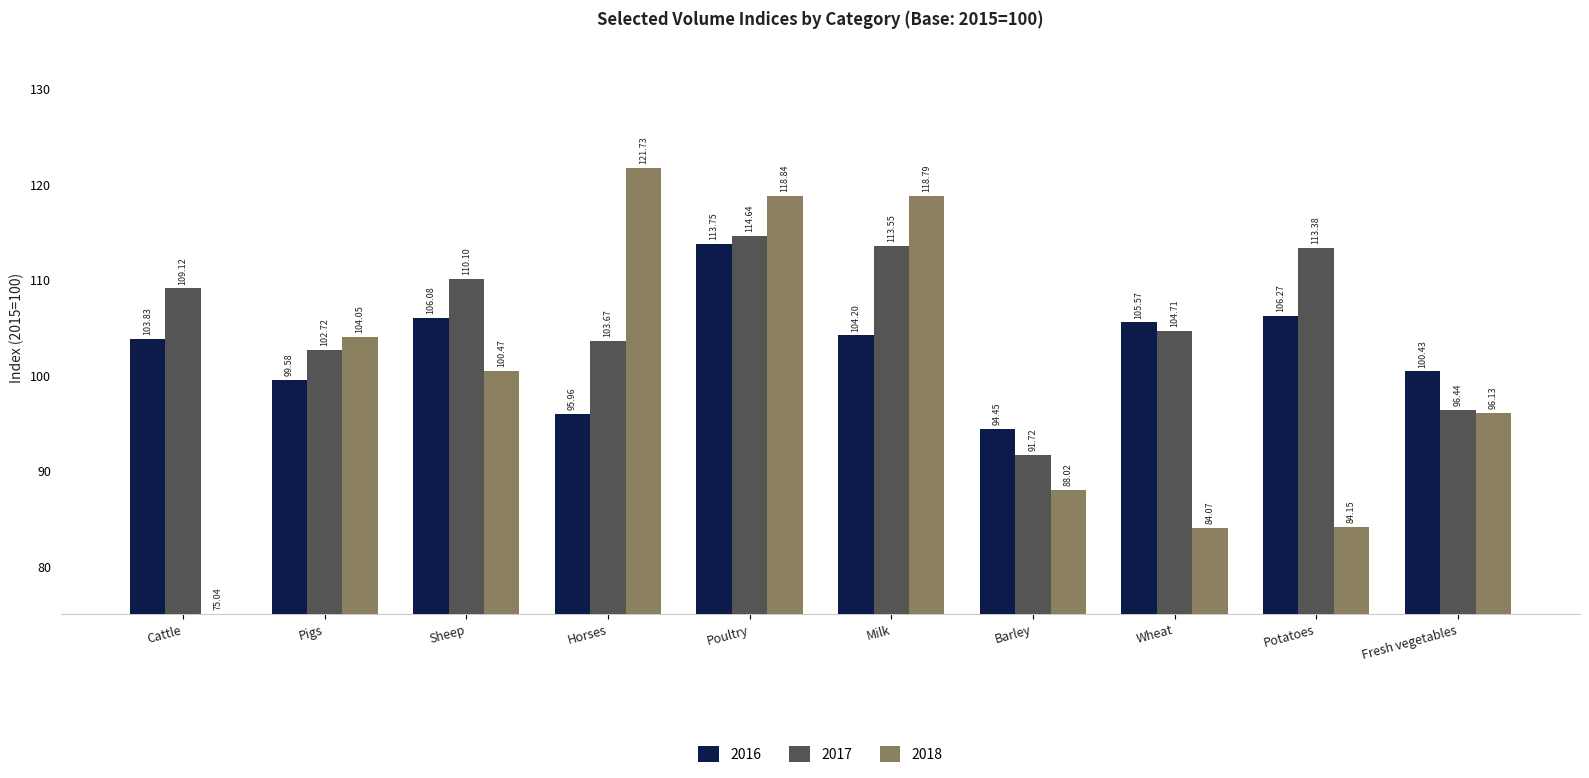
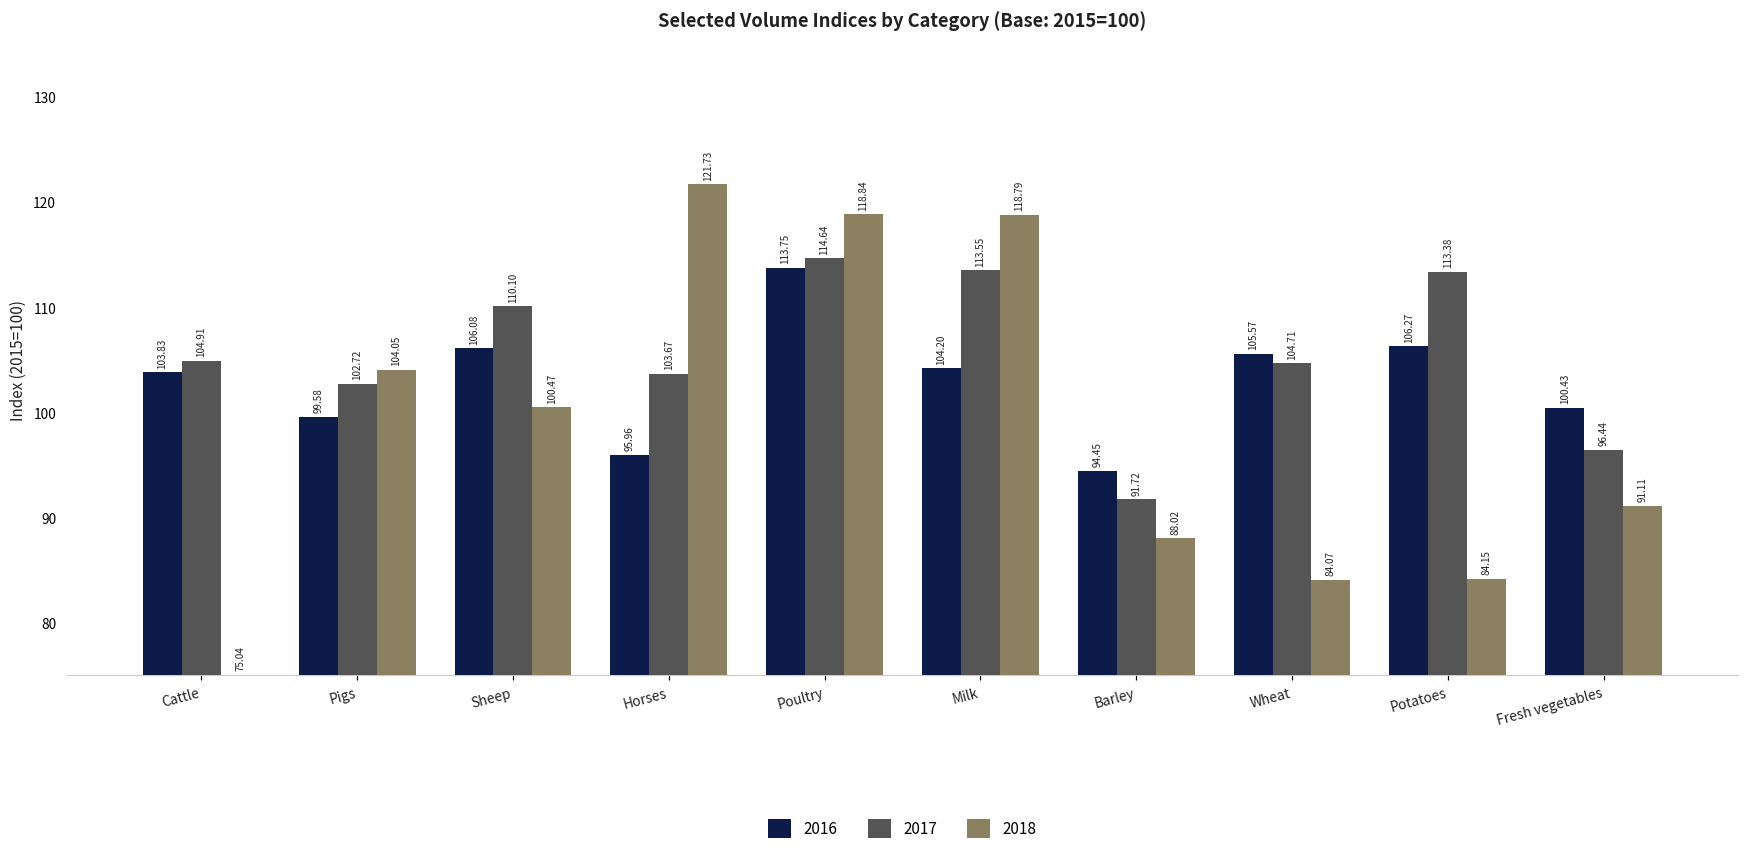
2017, Cattle: 109.12 -> 104.91
2018, Fresh vegetables: 96.13 -> 91.11
